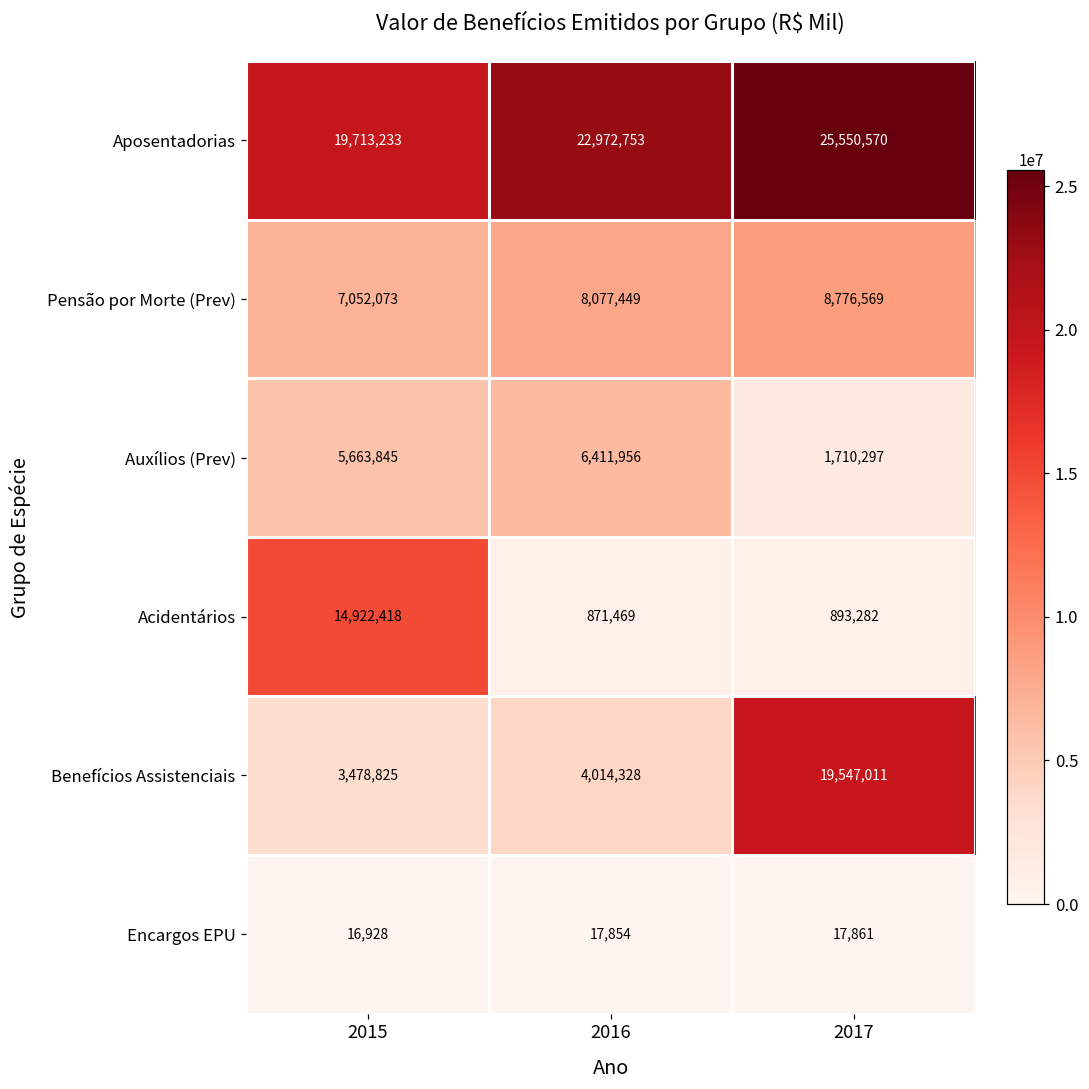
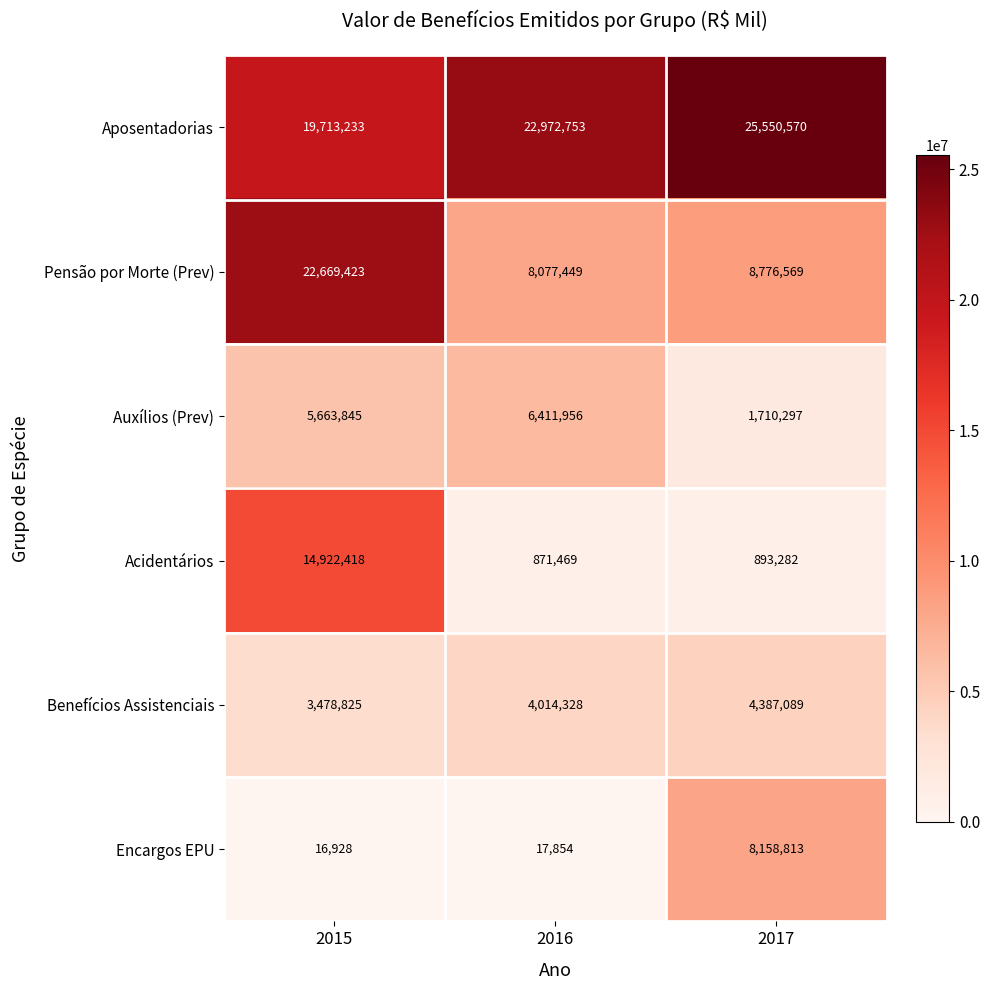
Pensão por Morte (Prev), 2015: 7,052,073 -> 22,669,423
Benefícios Assistenciais, 2017: 19,547,011 -> 4,387,089
Encargos EPU, 2017: 17,861 -> 8,158,813
